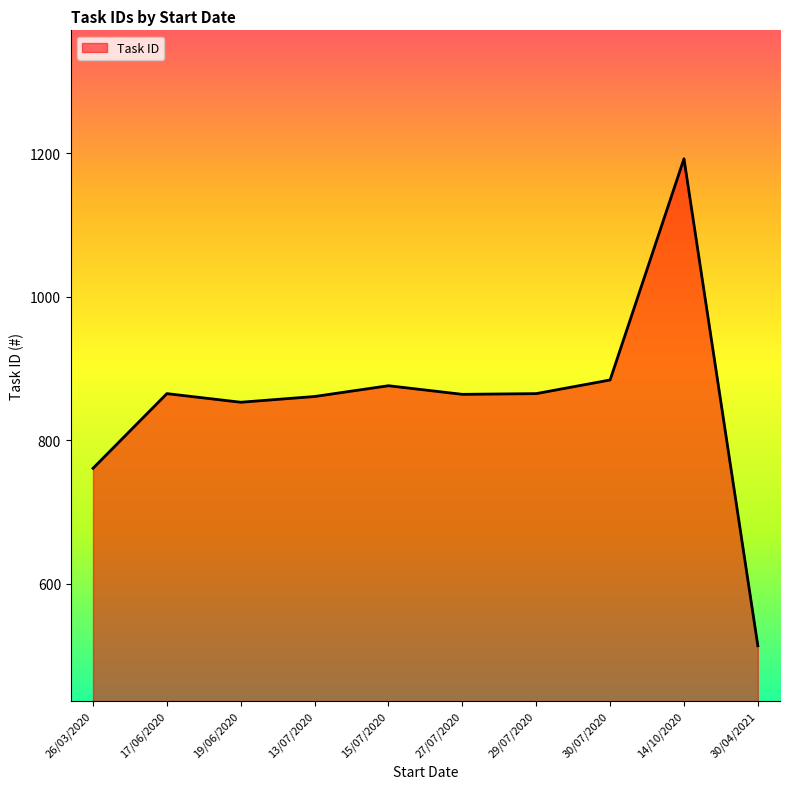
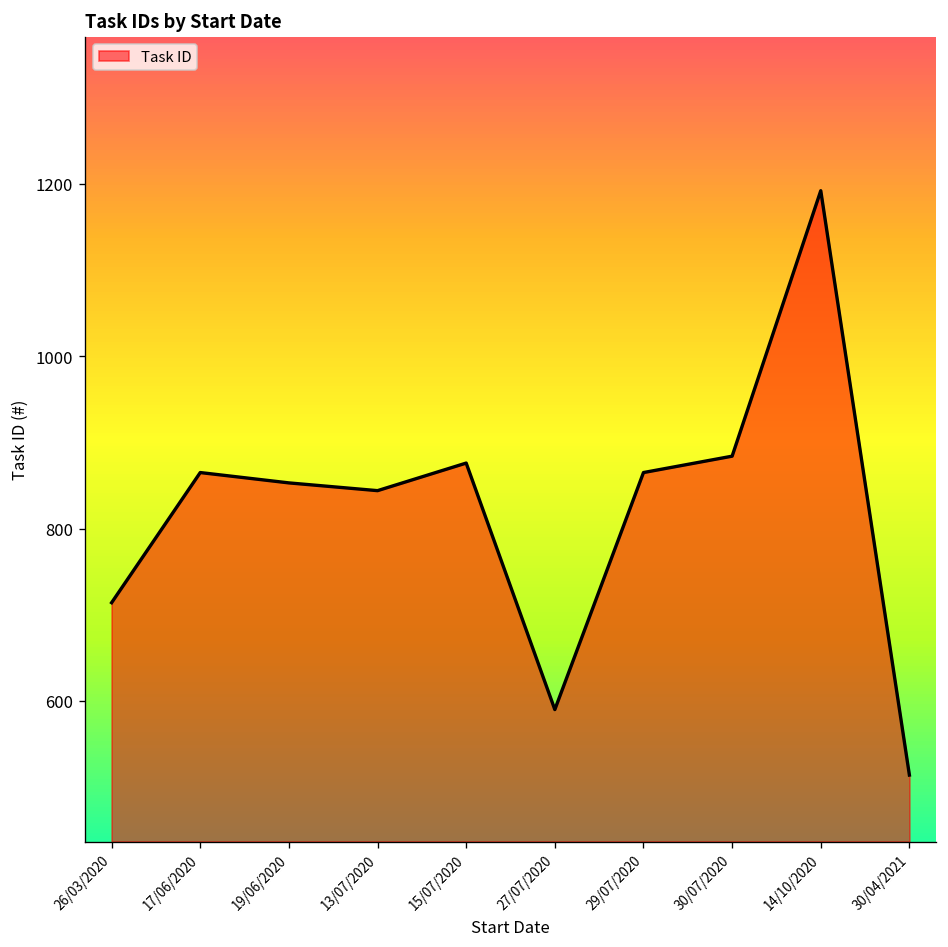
26/03/2020: 760 -> 710
13/07/2020: 860 -> 840
27/07/2020: 860 -> 590
